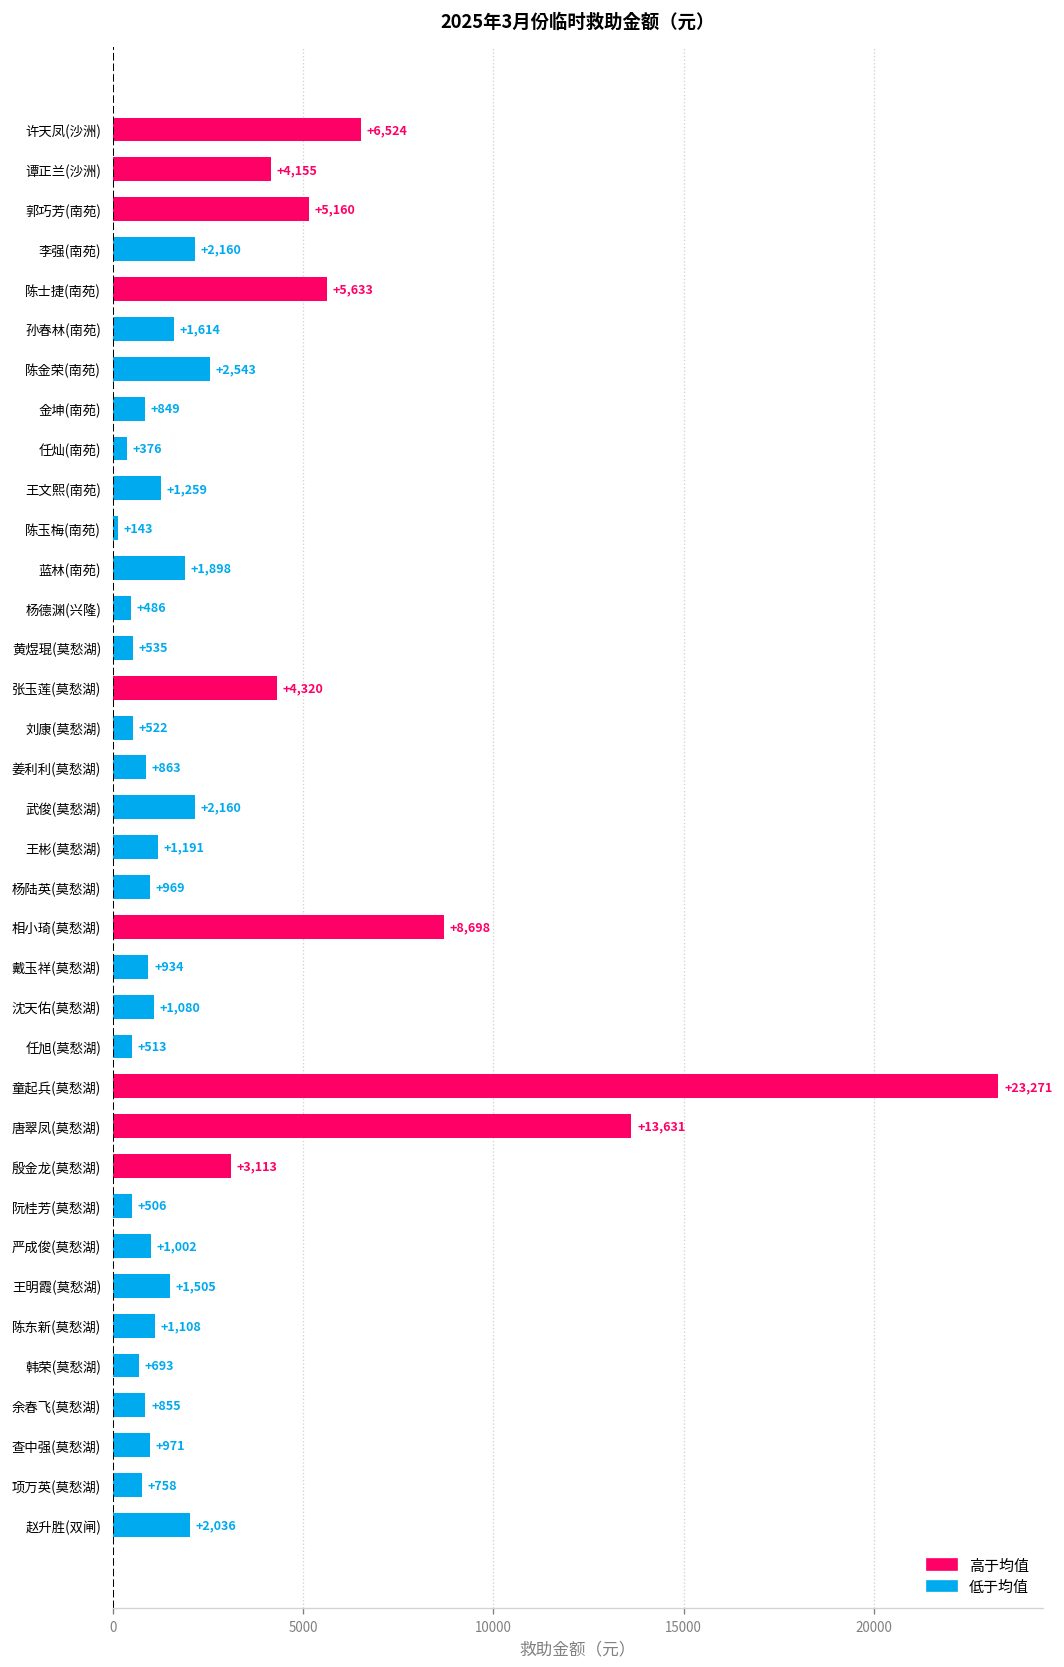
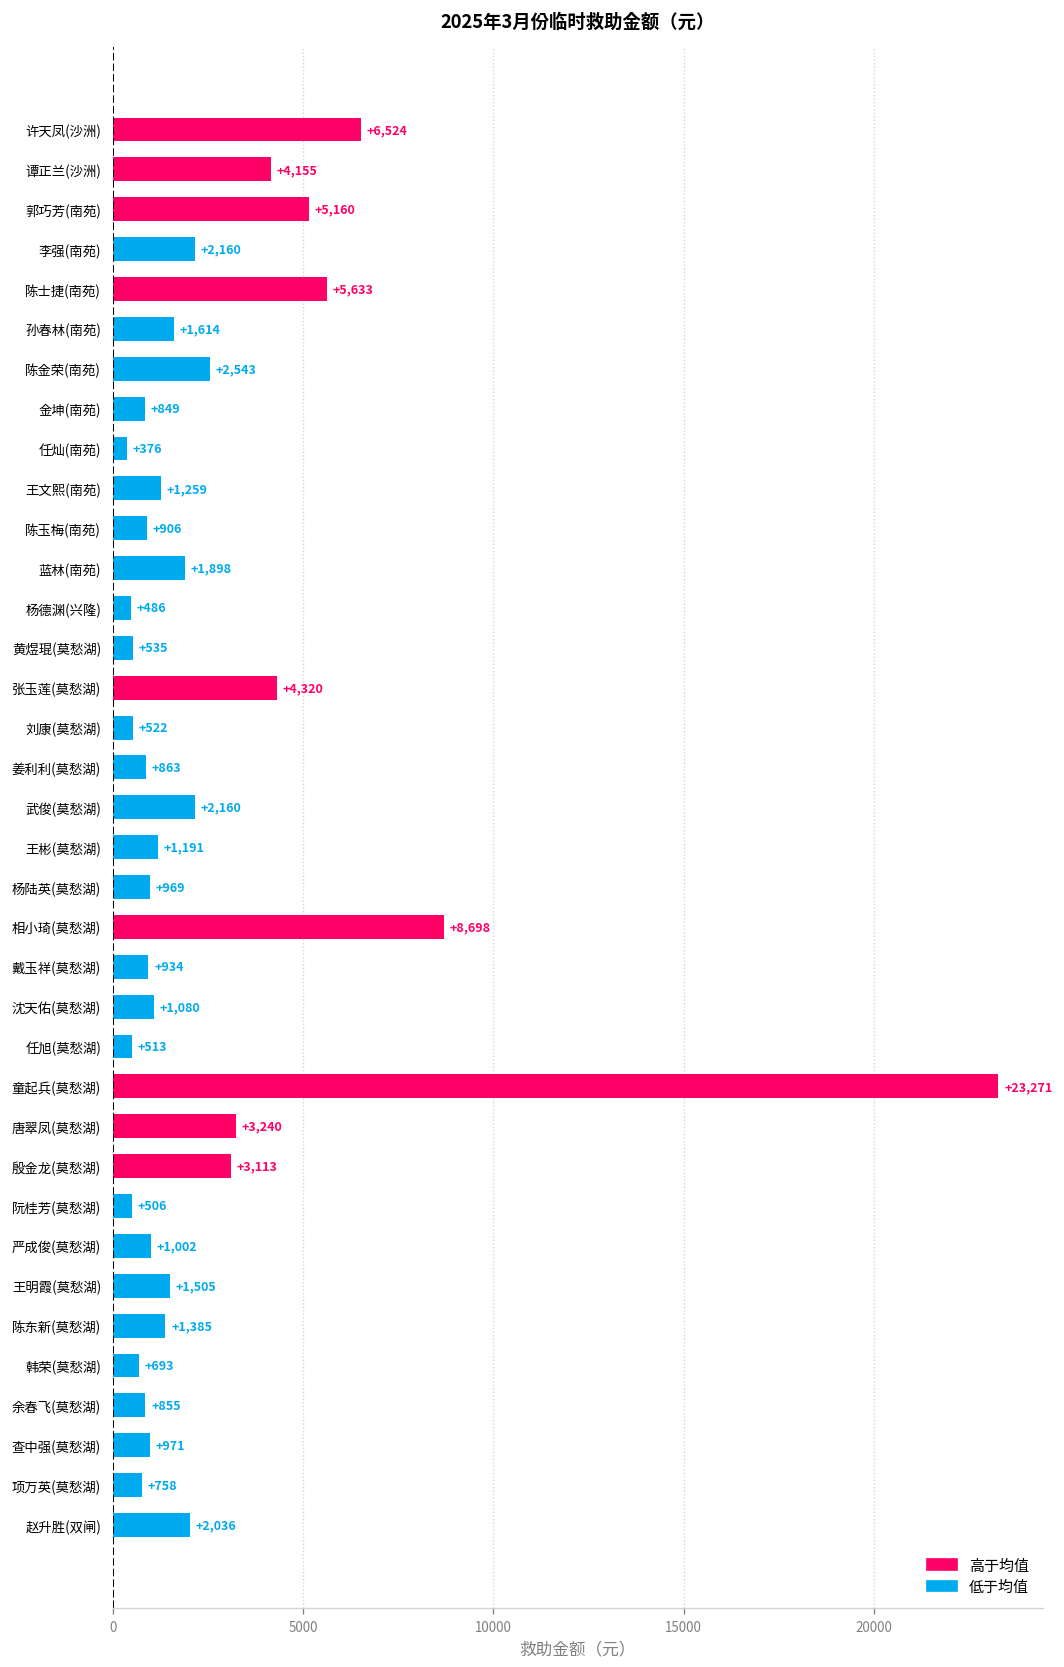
陈玉梅(南苑): +143 -> +906
唐翠凤(莫愁湖): +13,631 -> +3,240
陈东新(莫愁湖): +1,108 -> +1,385
